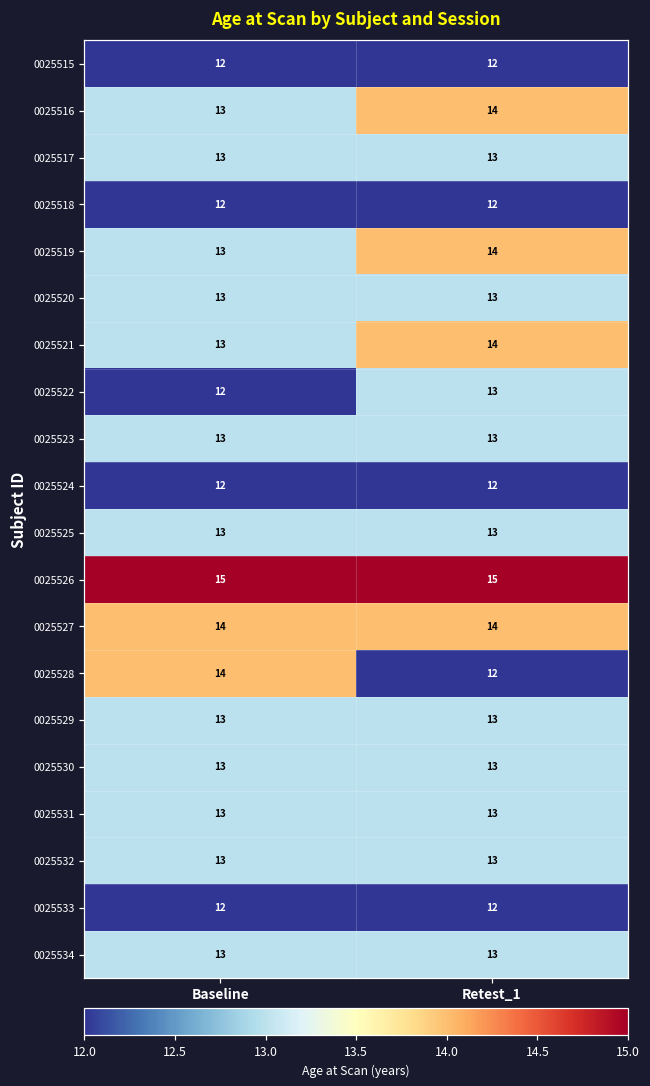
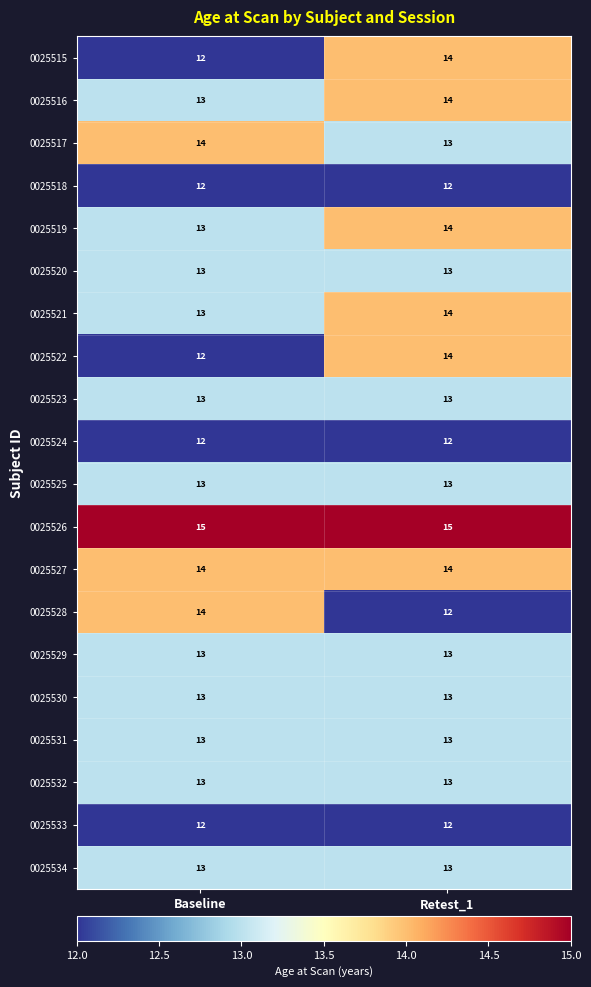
0025515, Retest_1: 12 -> 14
0025517, Baseline: 13 -> 14
0025522, Retest_1: 13 -> 14
